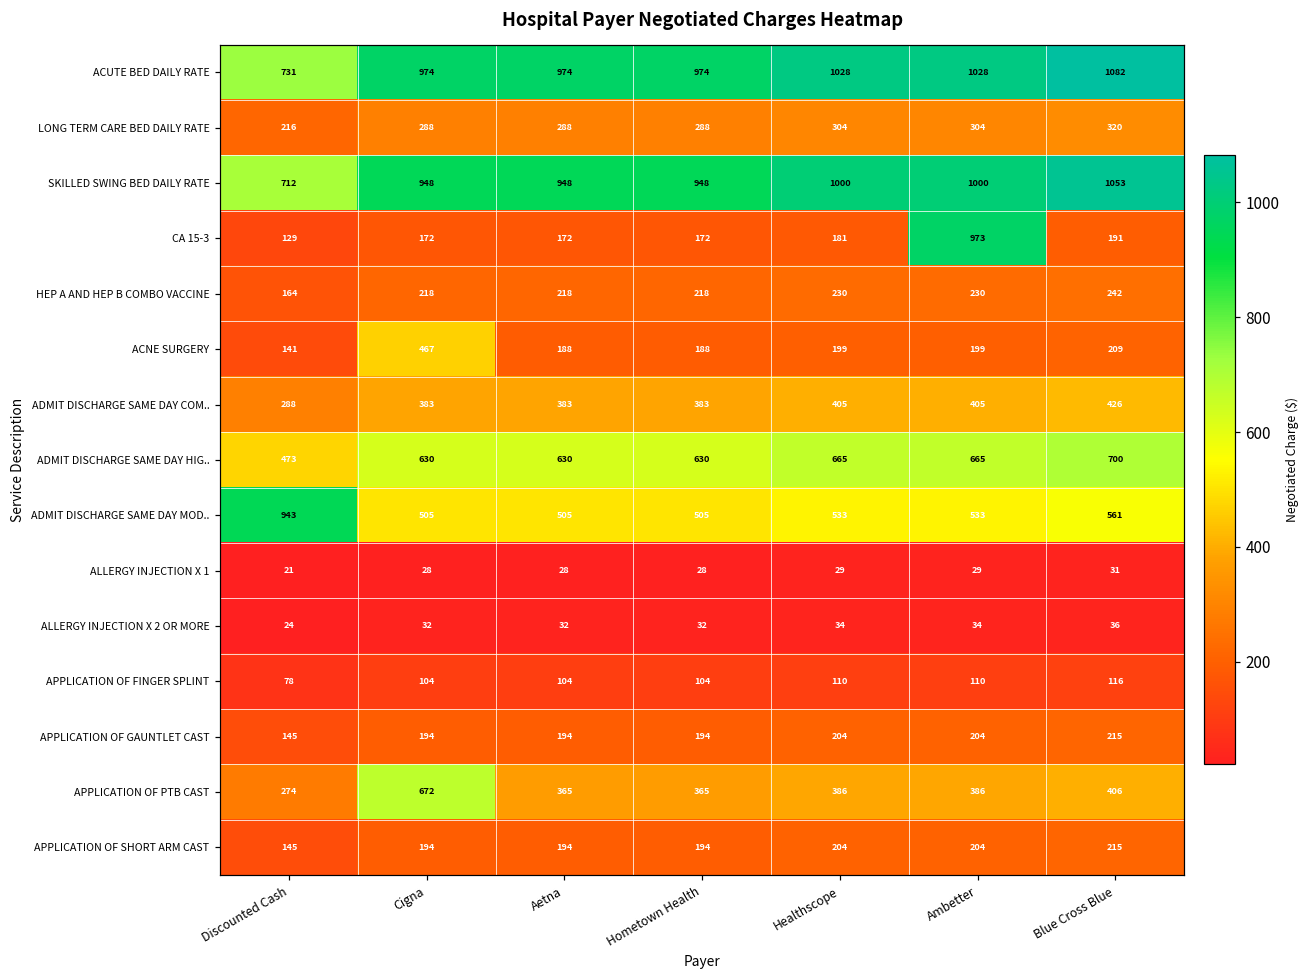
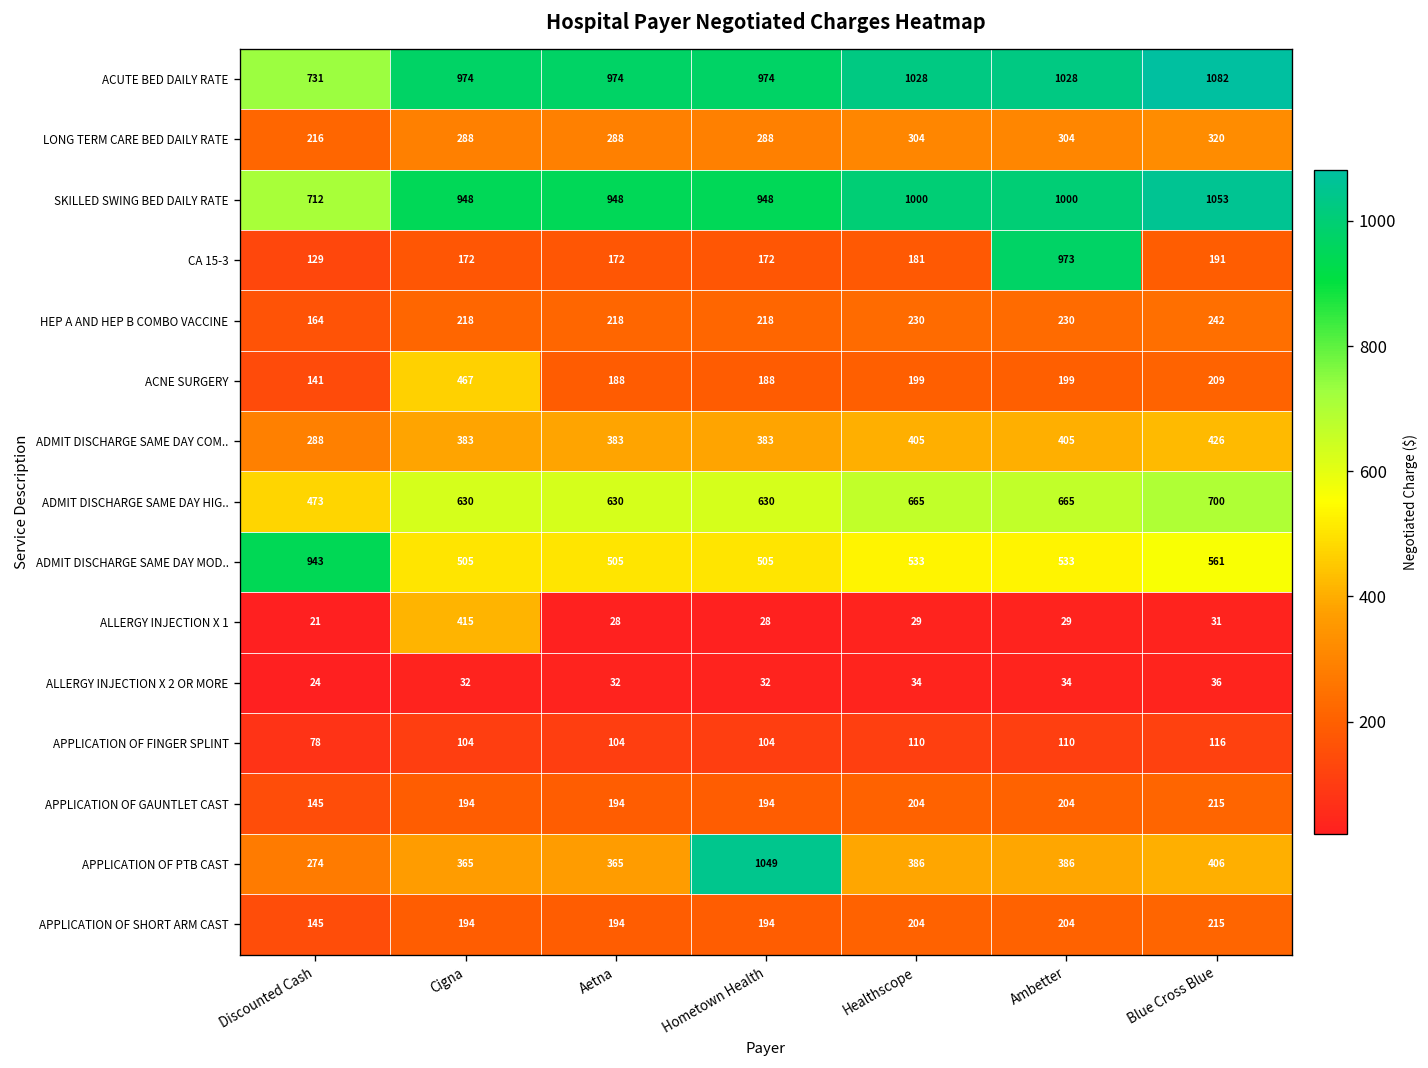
ALLERGY INJECTION X 1, Cigna: 28 -> 415
APPLICATION OF PTB CAST, Cigna: 672 -> 365
APPLICATION OF PTB CAST, Hometown Health: 365 -> 1049
